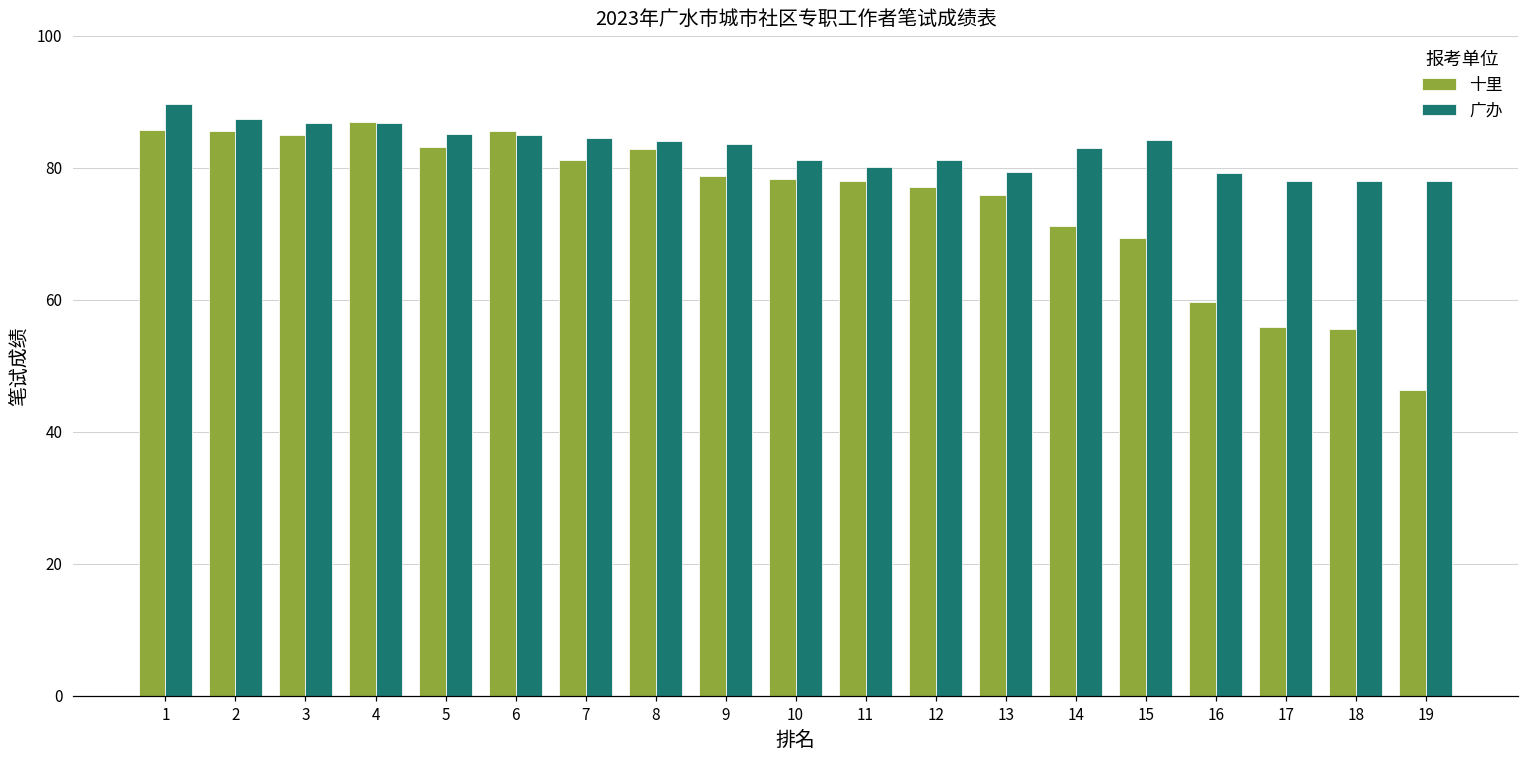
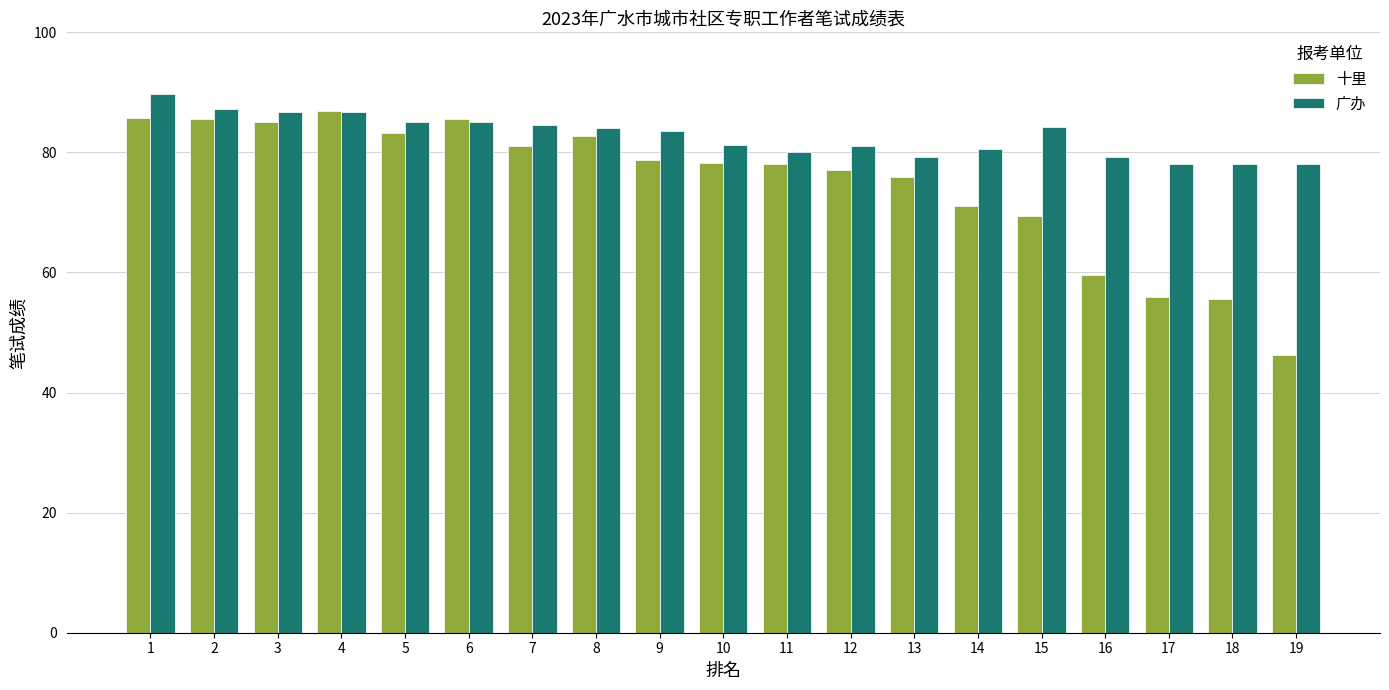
广办, 14: 83 -> 81
